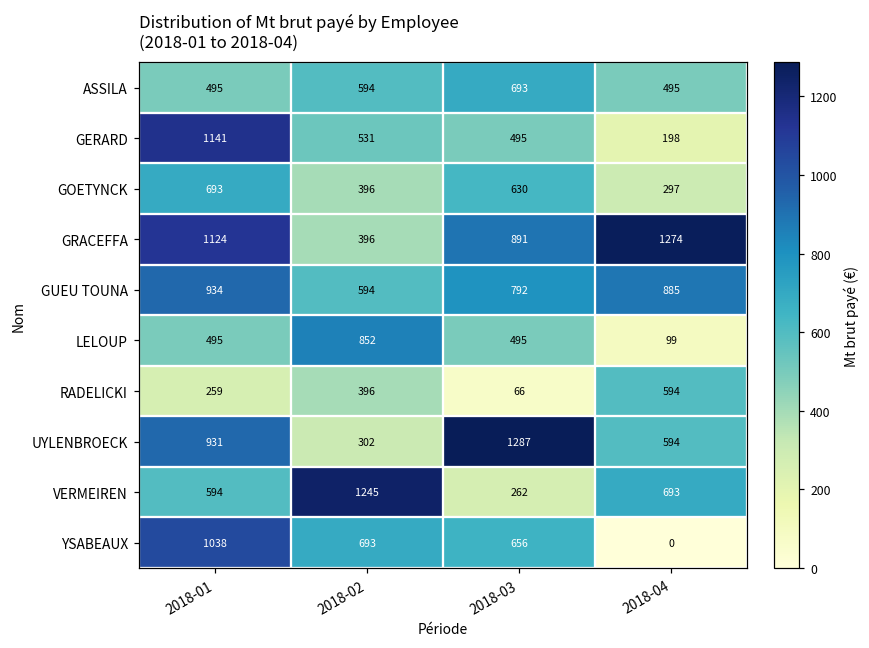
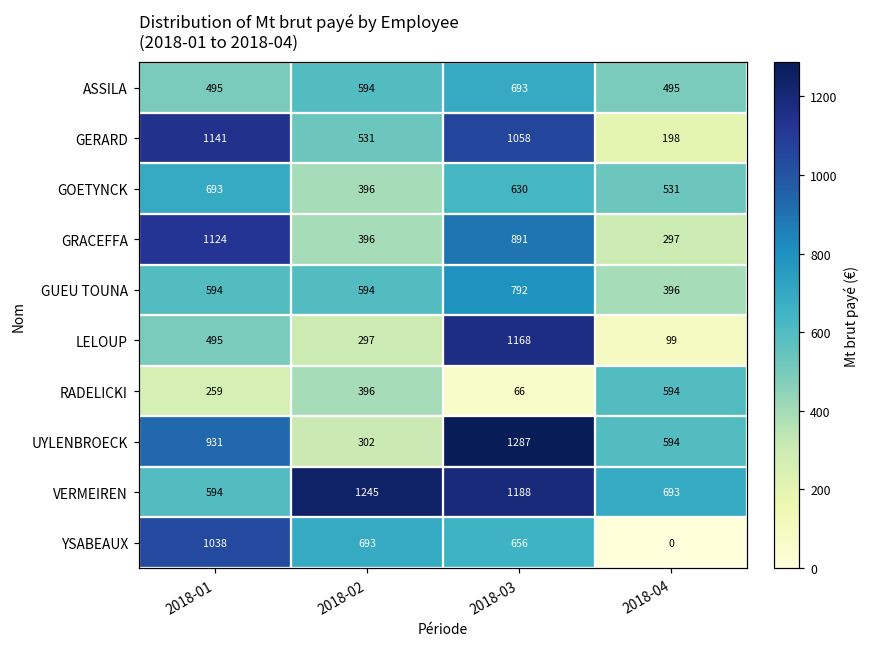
GERARD, 2018-03: 495 -> 1058
GOETYNCK, 2018-04: 297 -> 531
GRACEFFA, 2018-04: 1274 -> 297
GUEU TOUNA, 2018-01: 934 -> 594
GUEU TOUNA, 2018-04: 885 -> 396
LELOUP, 2018-02: 852 -> 297
LELOUP, 2018-03: 495 -> 1168
VERMEIREN, 2018-03: 262 -> 1188
